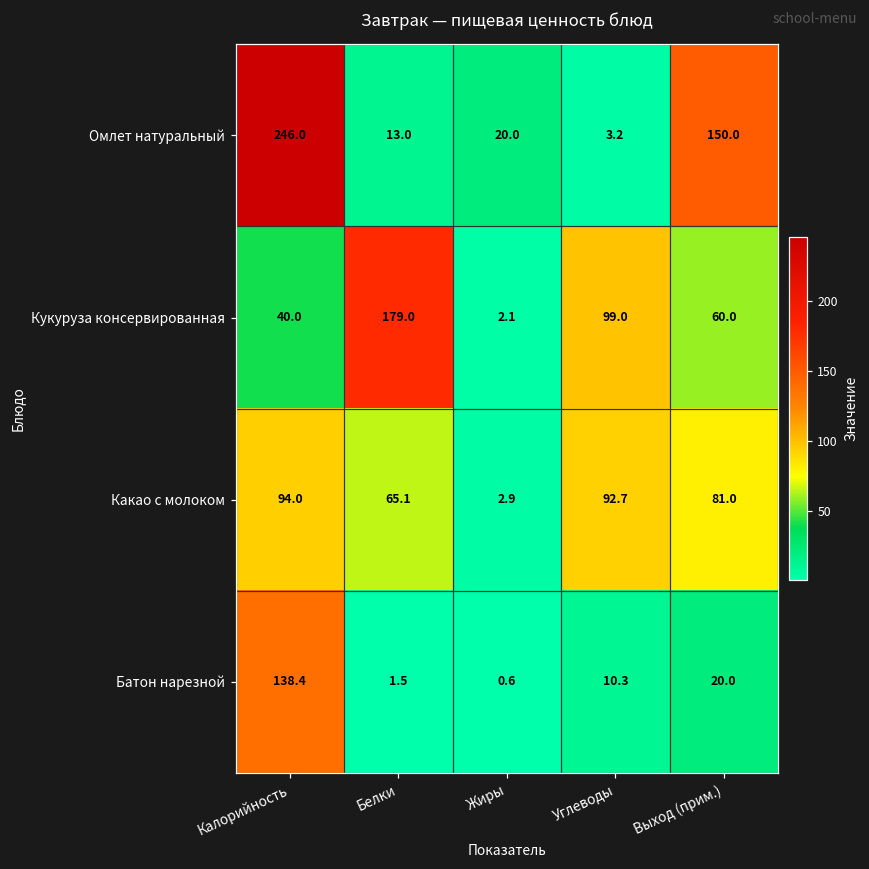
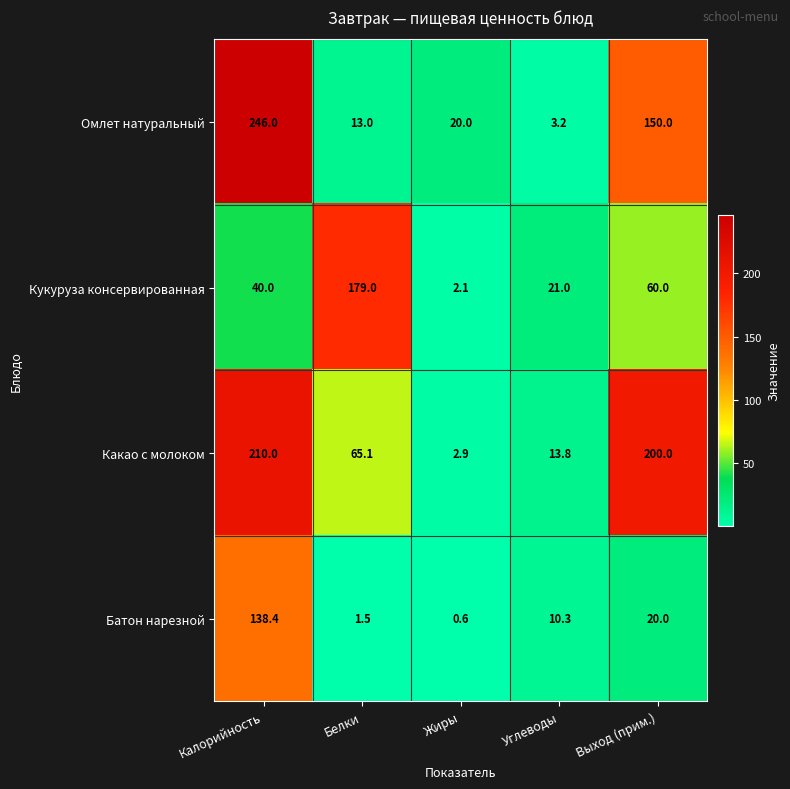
Кукуруза консервированная, Углеводы: 99.0 -> 21.0
Какао с молоком, Калорийность: 94.0 -> 210.0
Какао с молоком, Углеводы: 92.7 -> 13.8
Какао с молоком, Выход (прим.): 81.0 -> 200.0
